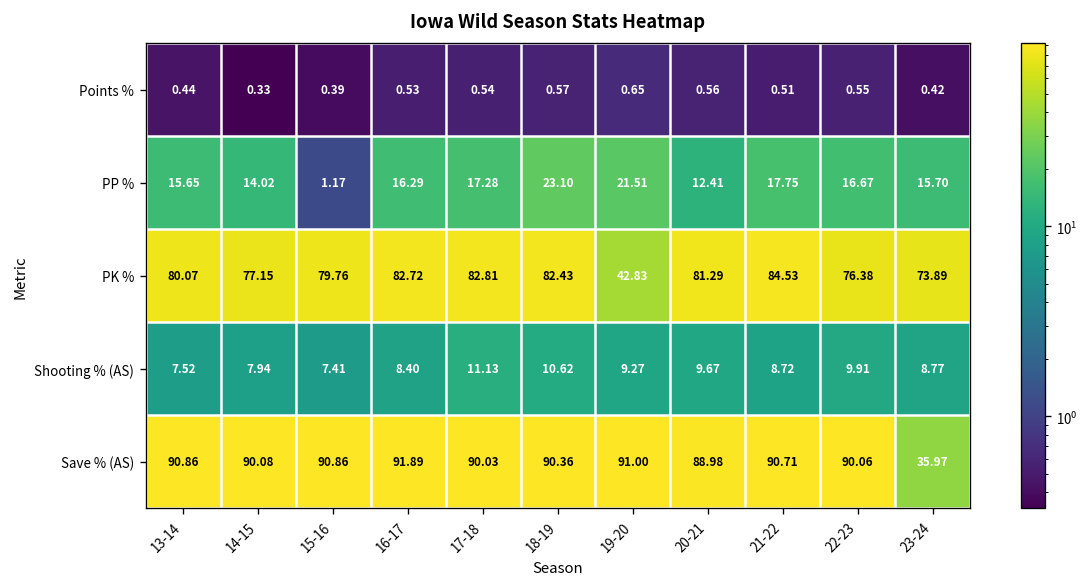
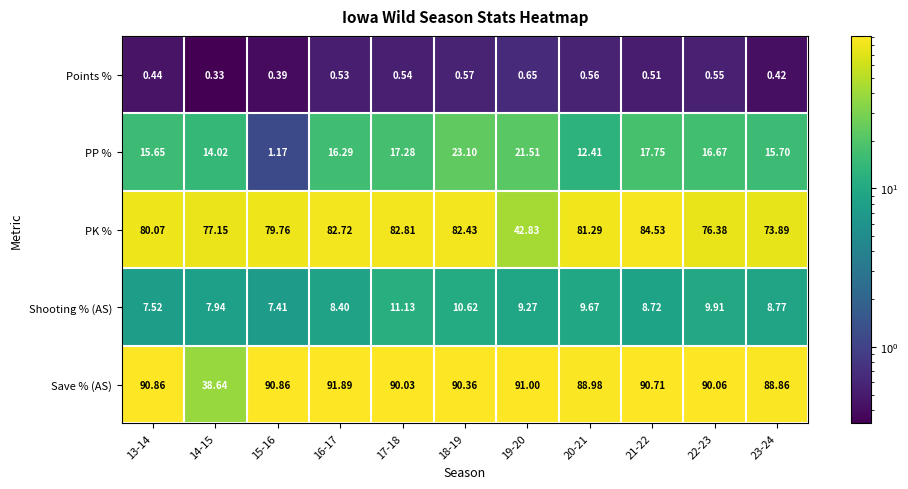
Save % (AS), 14-15: 90.08 -> 38.64
Save % (AS), 23-24: 35.97 -> 88.86
